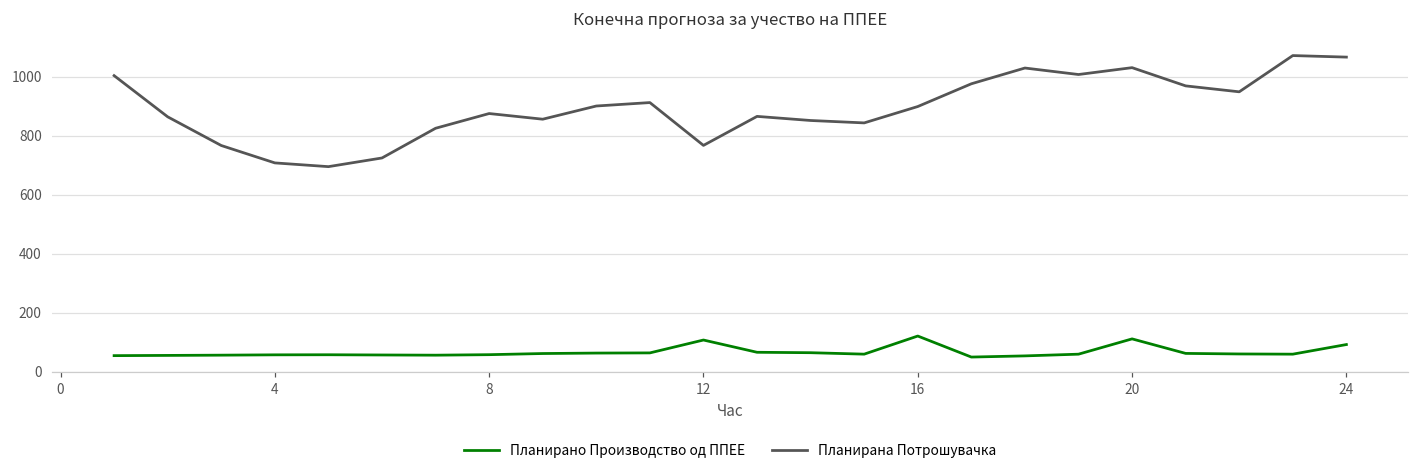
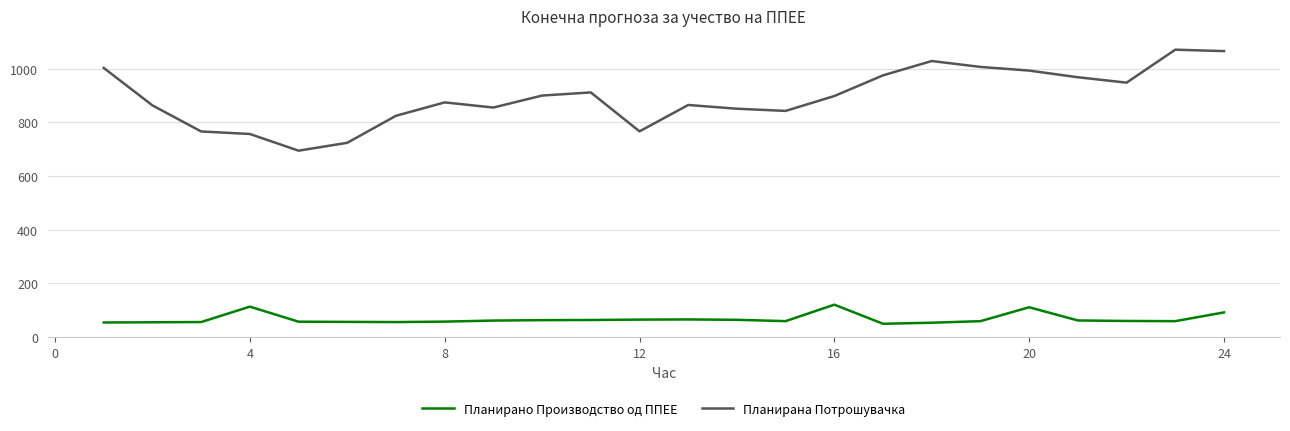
Планирано Производство од ППЕЕ, 4: 60 -> 110
Планирана Потрошувачка, 4: 710 -> 760
Планирано Производство од ППЕЕ, 12: 110 -> 70
Планирана Потрошувачка, 20: 1030 -> 990
